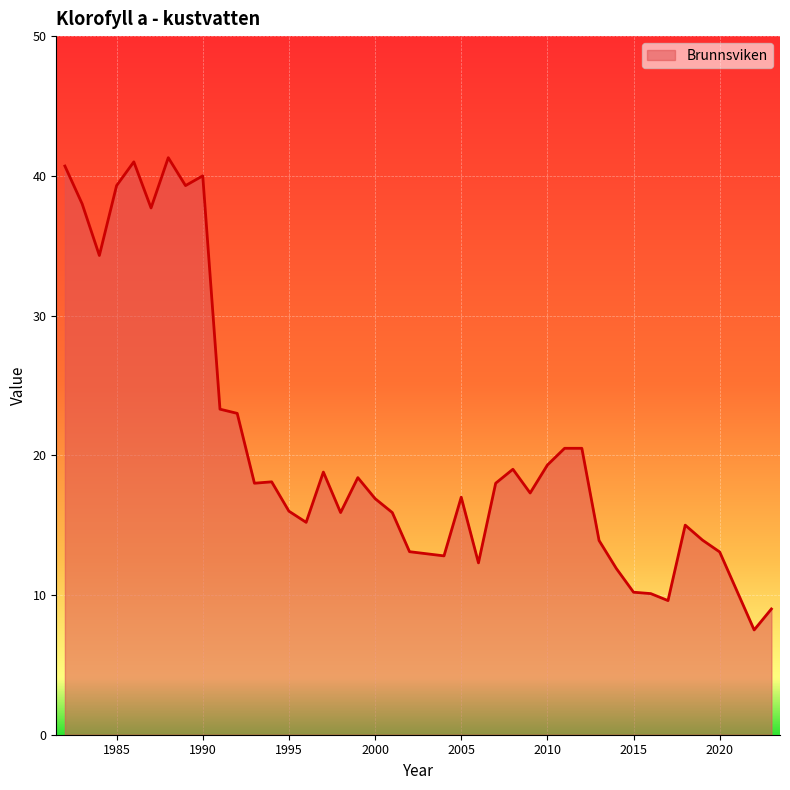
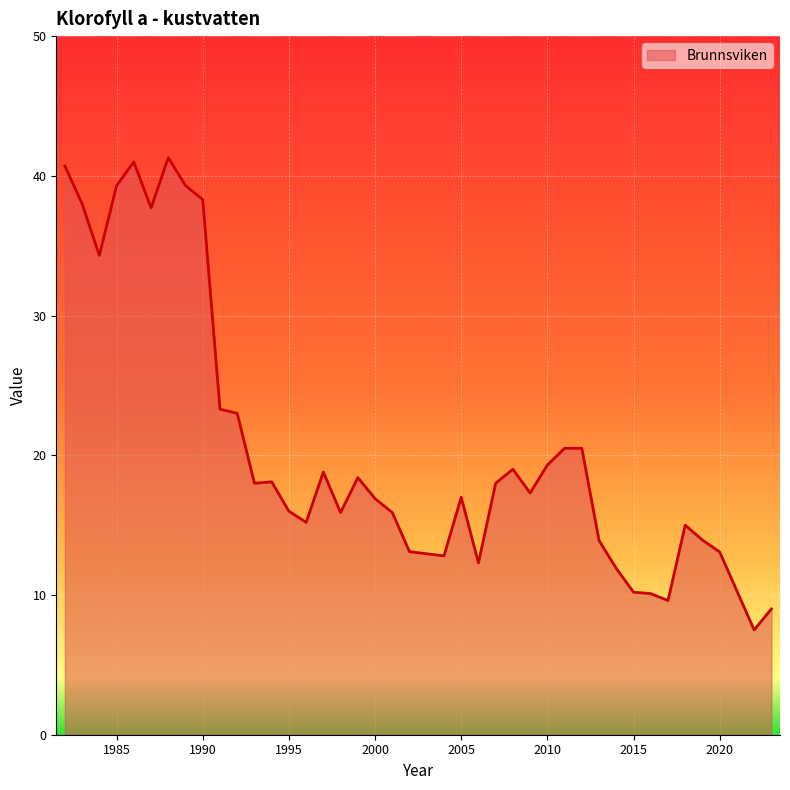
1990: 40.0 -> 38.3
